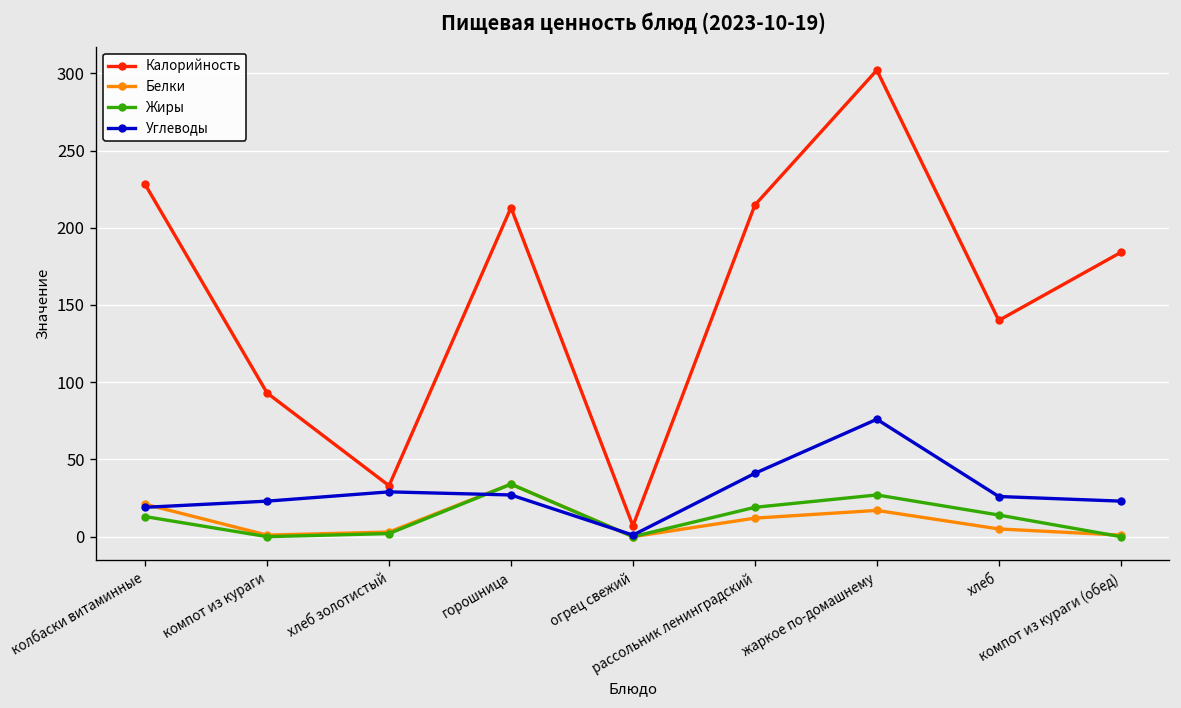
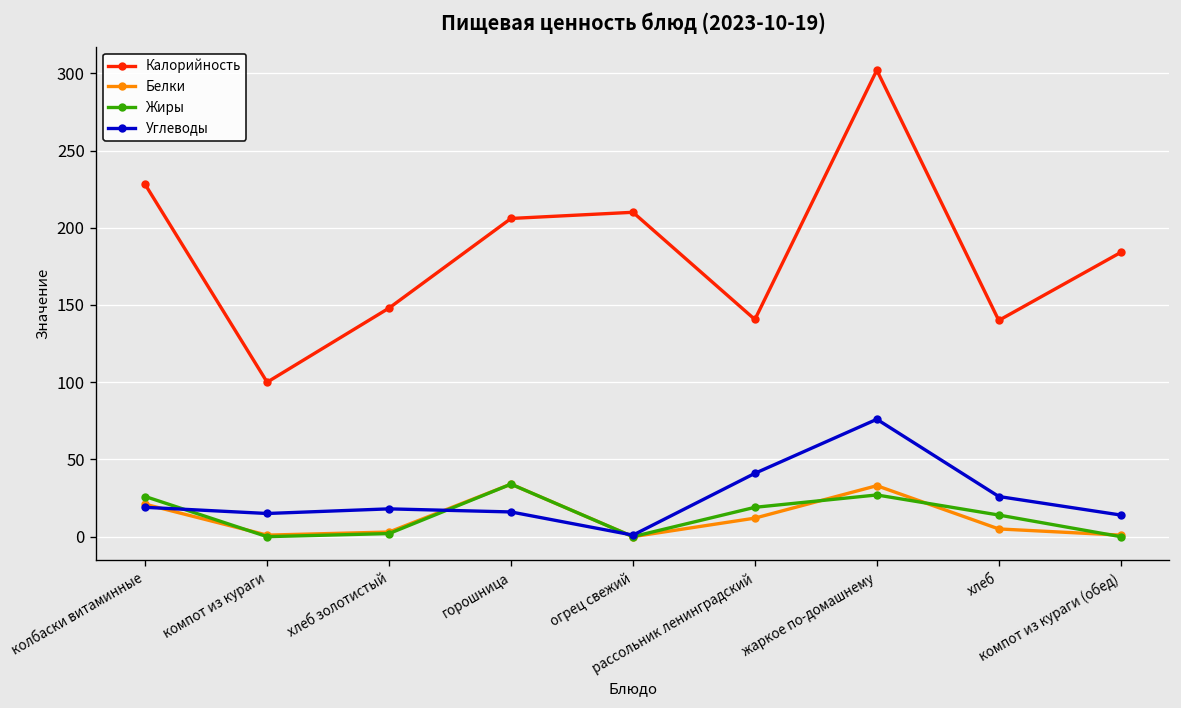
Жиры, колбаски витаминные: 13 -> 26
Калорийность, компот из кураги: 93 -> 100
Углеводы, компот из кураги: 23 -> 15
Калорийность, хлеб золотистый: 33 -> 148
Углеводы, хлеб золотистый: 29 -> 18
Калорийность, горошница: 213 -> 206
Углеводы, горошница: 27 -> 16
Калорийность, огрец свежий: 7 -> 210
Калорийность, рассольник ленинградский: 215 -> 141
Белки, жаркое по-домашнему: 17 -> 33
Углеводы, компот из кураги (обед): 23 -> 14
